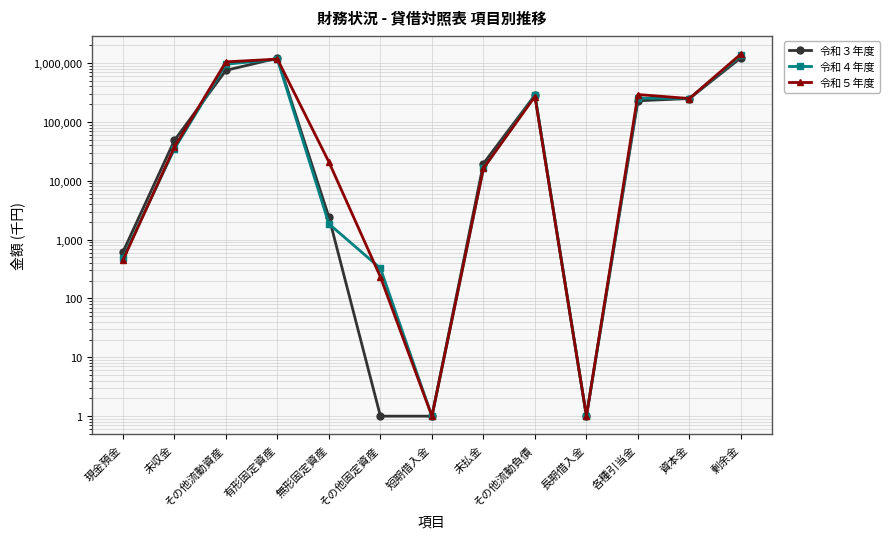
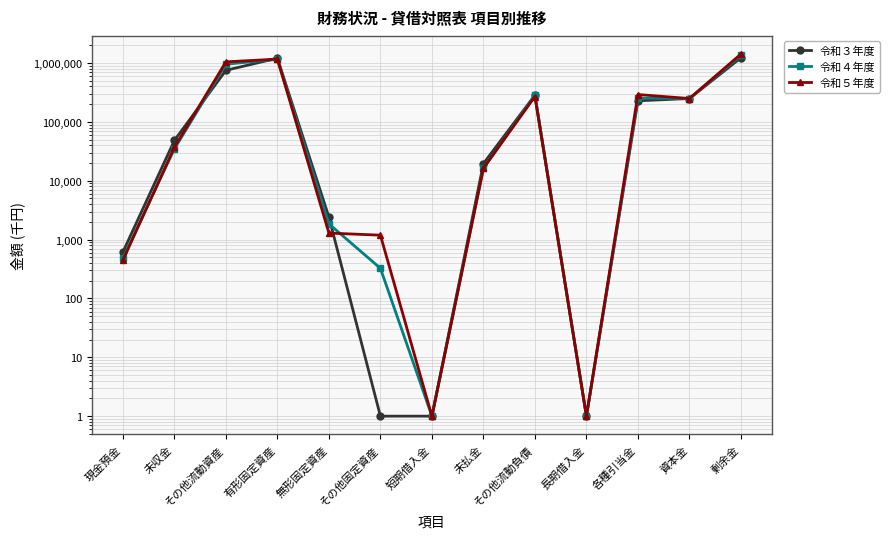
令和５年度, 無形固定資産: 21,000 -> 1,300
令和５年度, その他固定資産: 230 -> 1,200
